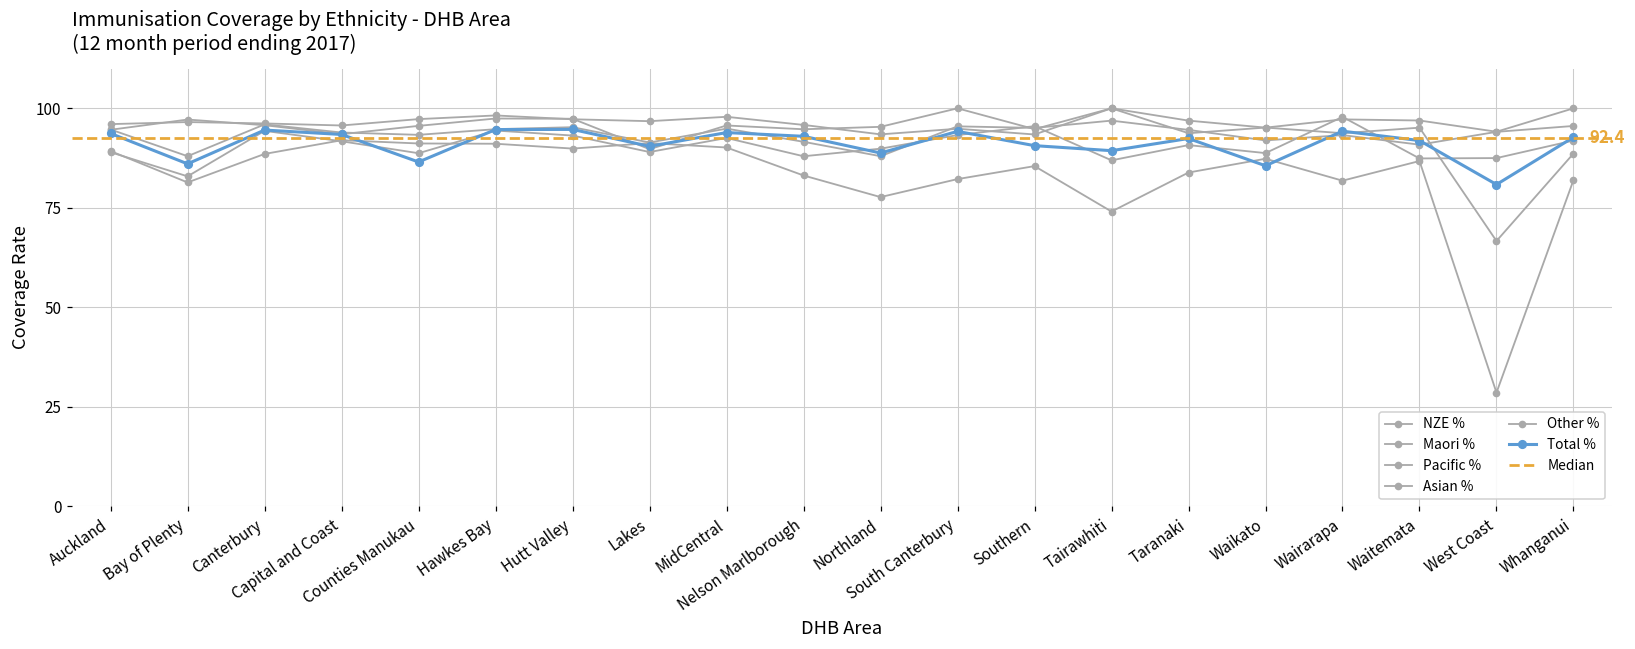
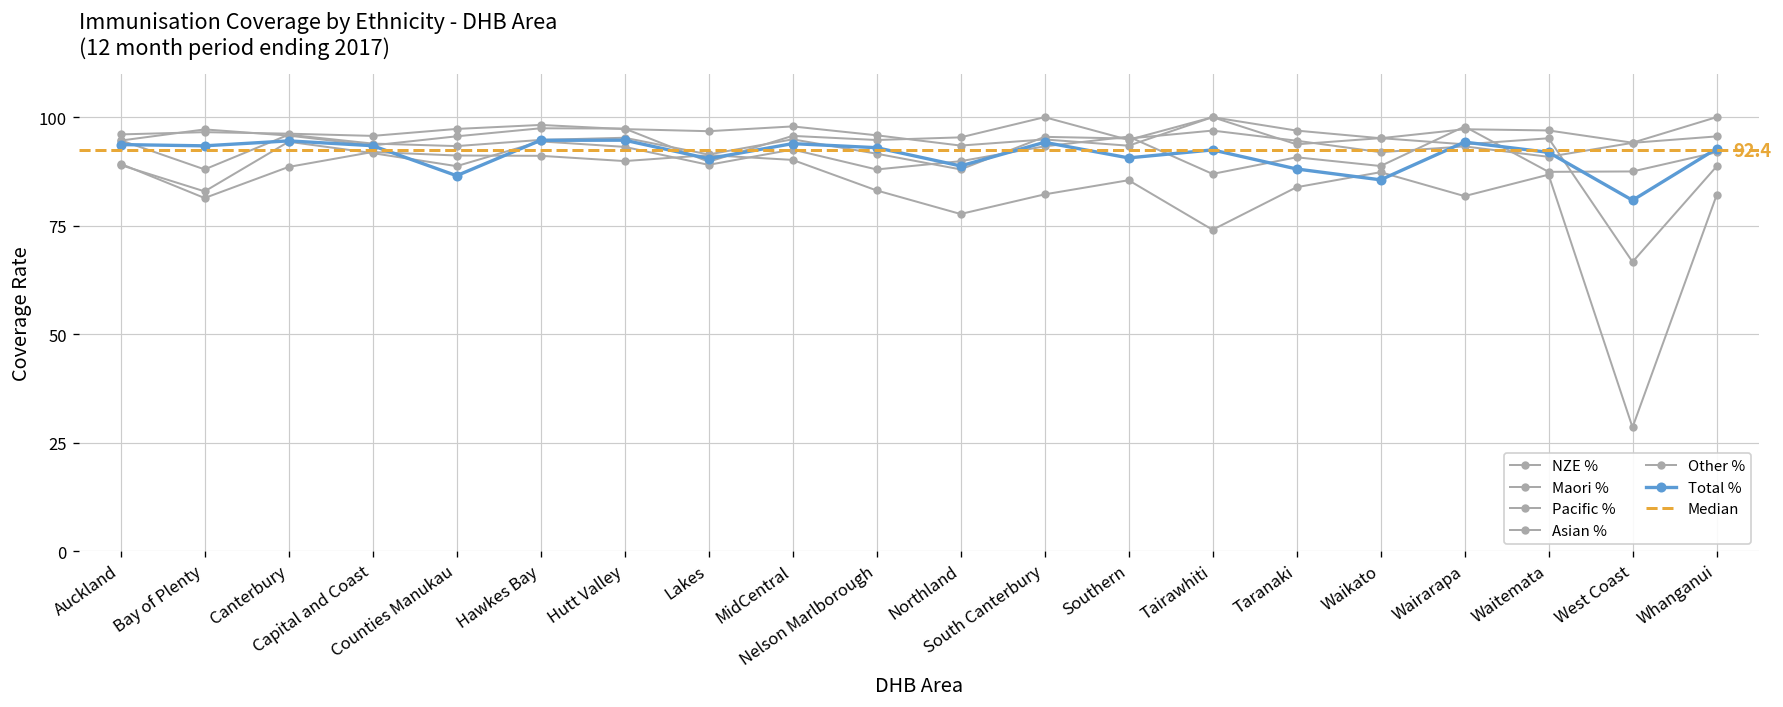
Total %, Bay of Plenty: 86 -> 93
Total %, Tairawhiti: 89 -> 92
Total %, Taranaki: 92 -> 88
